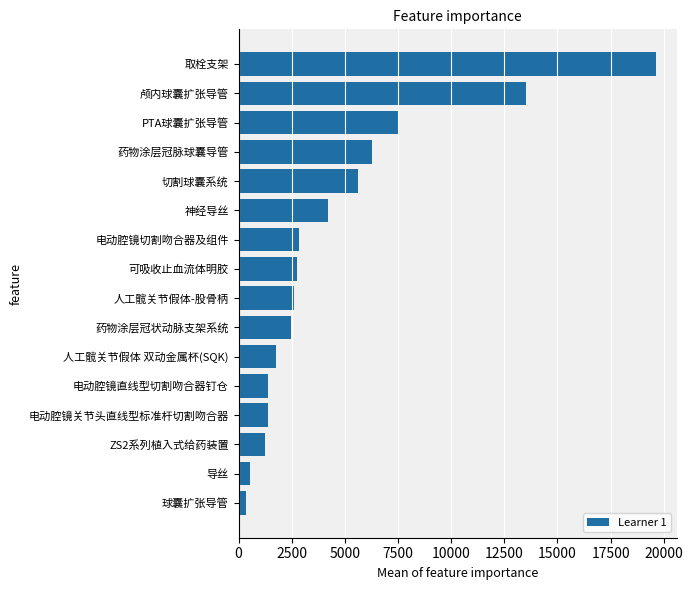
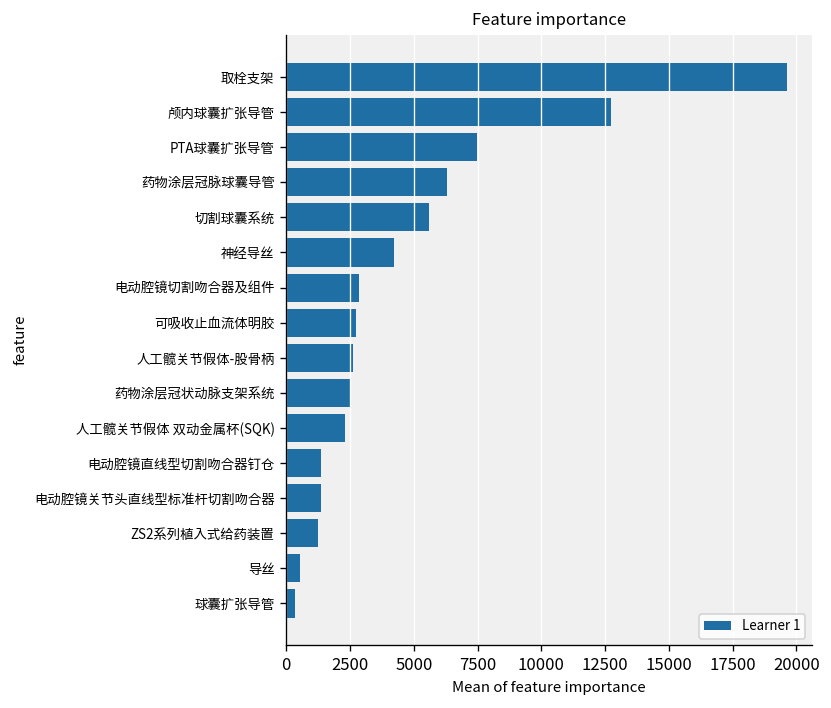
颅内球囊扩张导管: 13500 -> 12700
人工髋关节假体 双动金属杯(SQK): 1700 -> 2300
